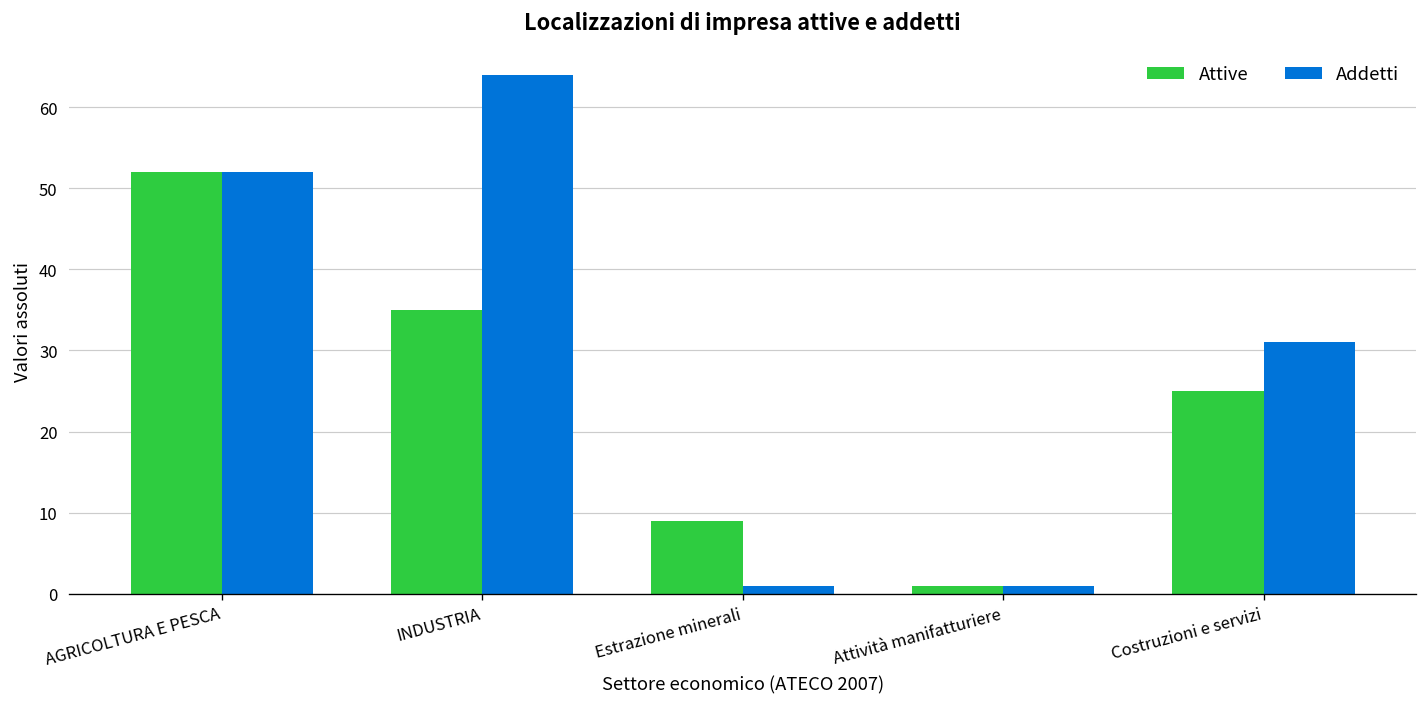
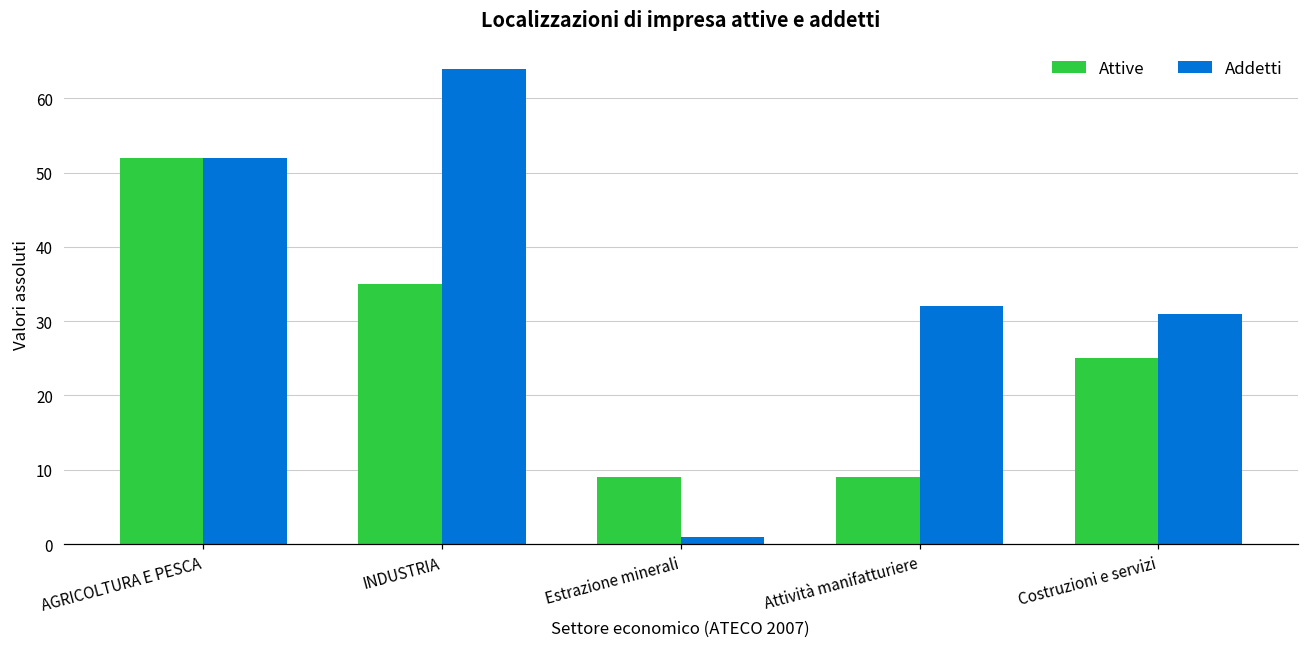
Attive, Attività manifatturiere: 1 -> 9
Addetti, Attività manifatturiere: 1 -> 32
